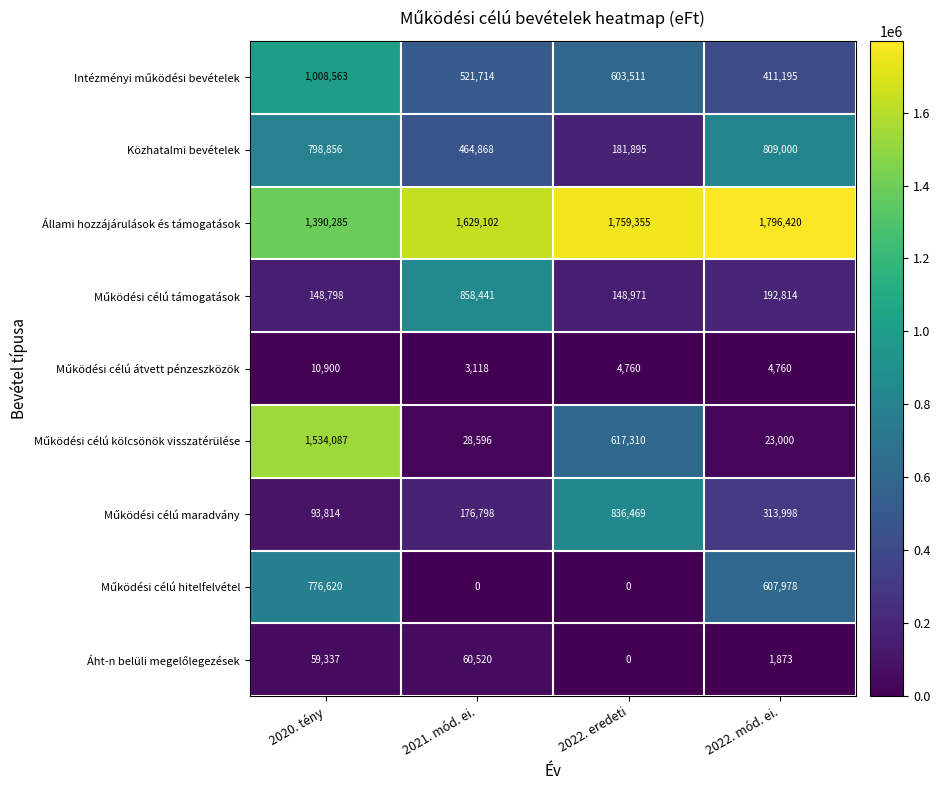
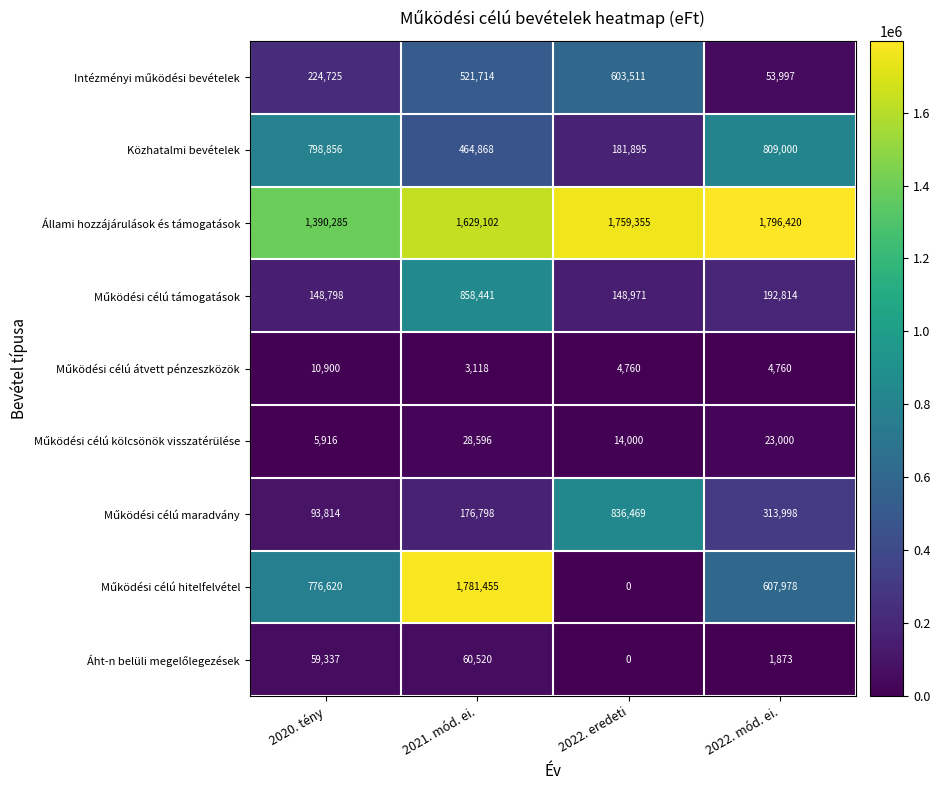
Intézményi működési bevételek, 2020. tény: 1,008,563 -> 224,725
Intézményi működési bevételek, 2022. mód. ei.: 411,195 -> 53,997
Működési célú kölcsönök visszatérülése, 2020. tény: 1,534,087 -> 5,916
Működési célú kölcsönök visszatérülése, 2022. eredeti: 617,310 -> 14,000
Működési célú hitelfelvétel, 2021. mód. ei.: 0 -> 1,781,455
